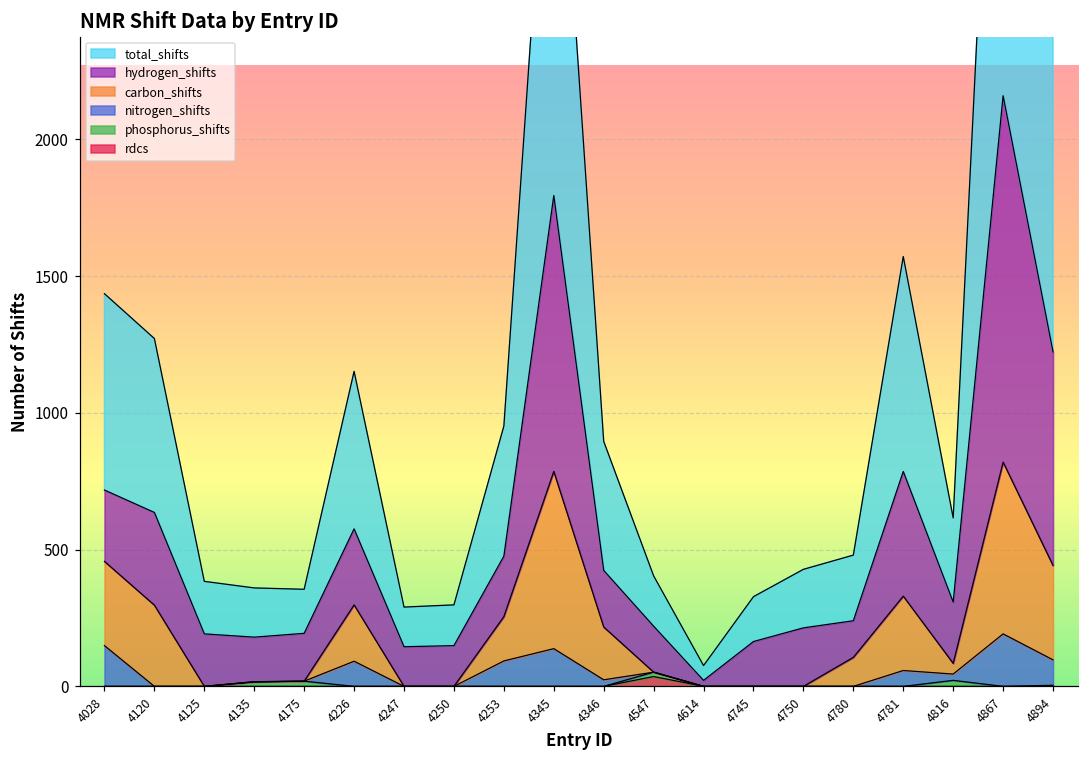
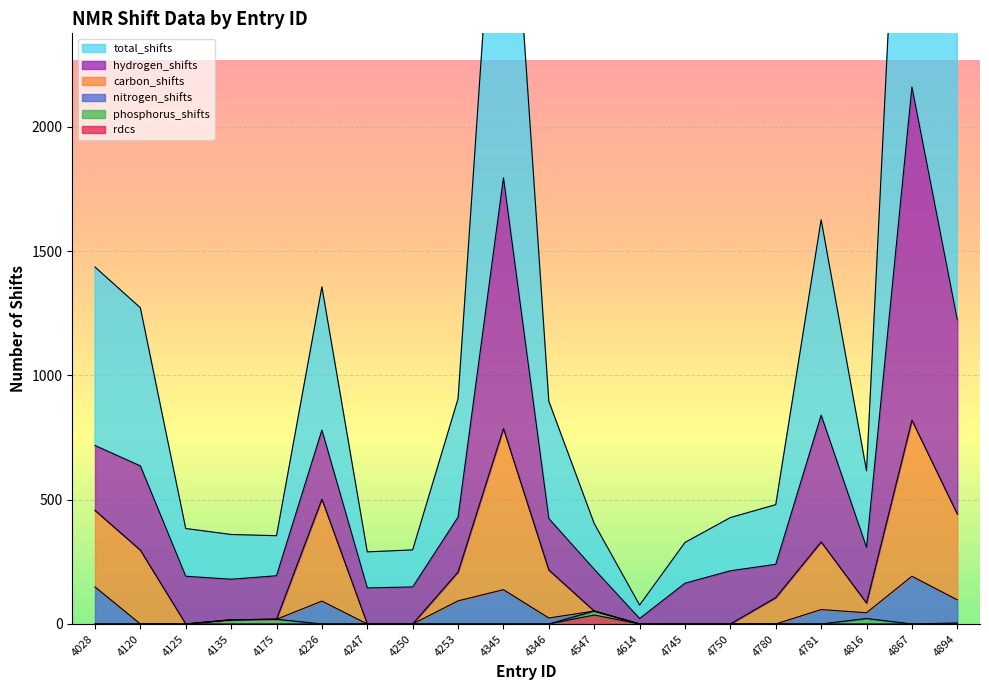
carbon_shifts, 4226: 210 -> 410
carbon_shifts, 4253: 160 -> 120
hydrogen_shifts, 4781: 460 -> 510
